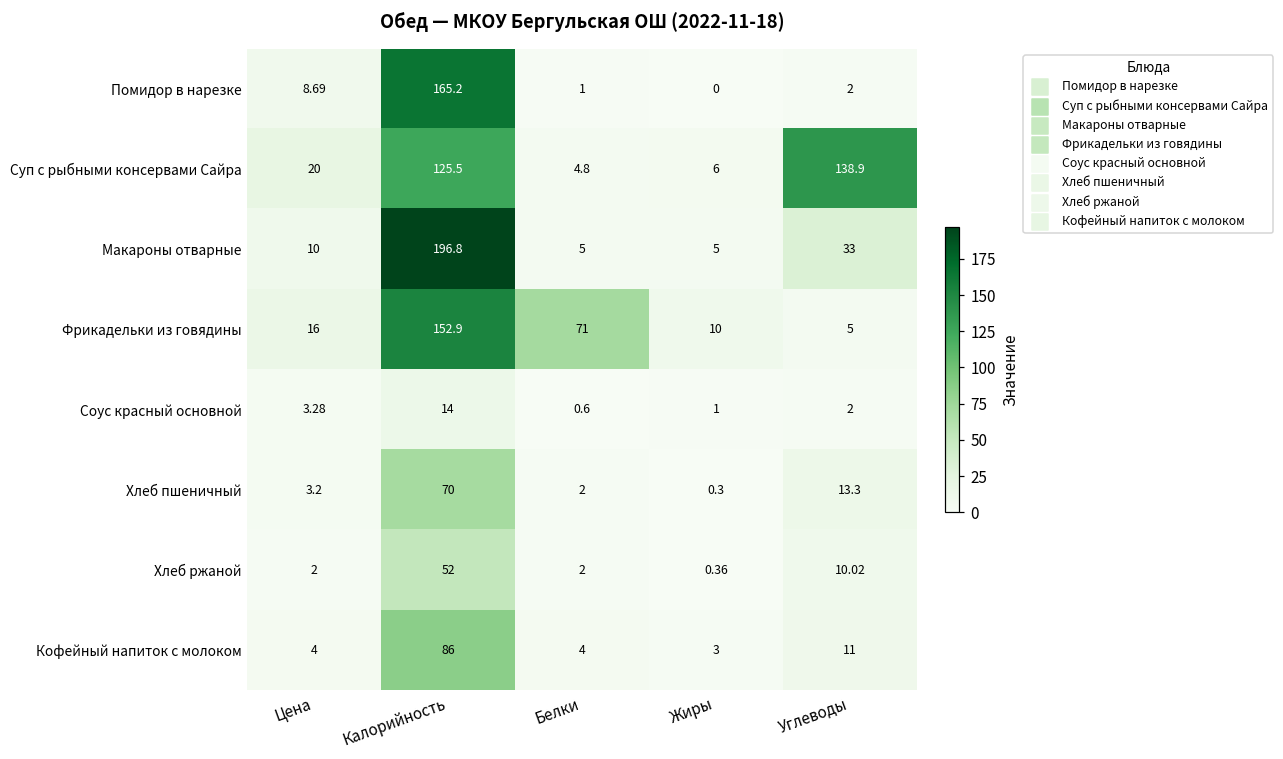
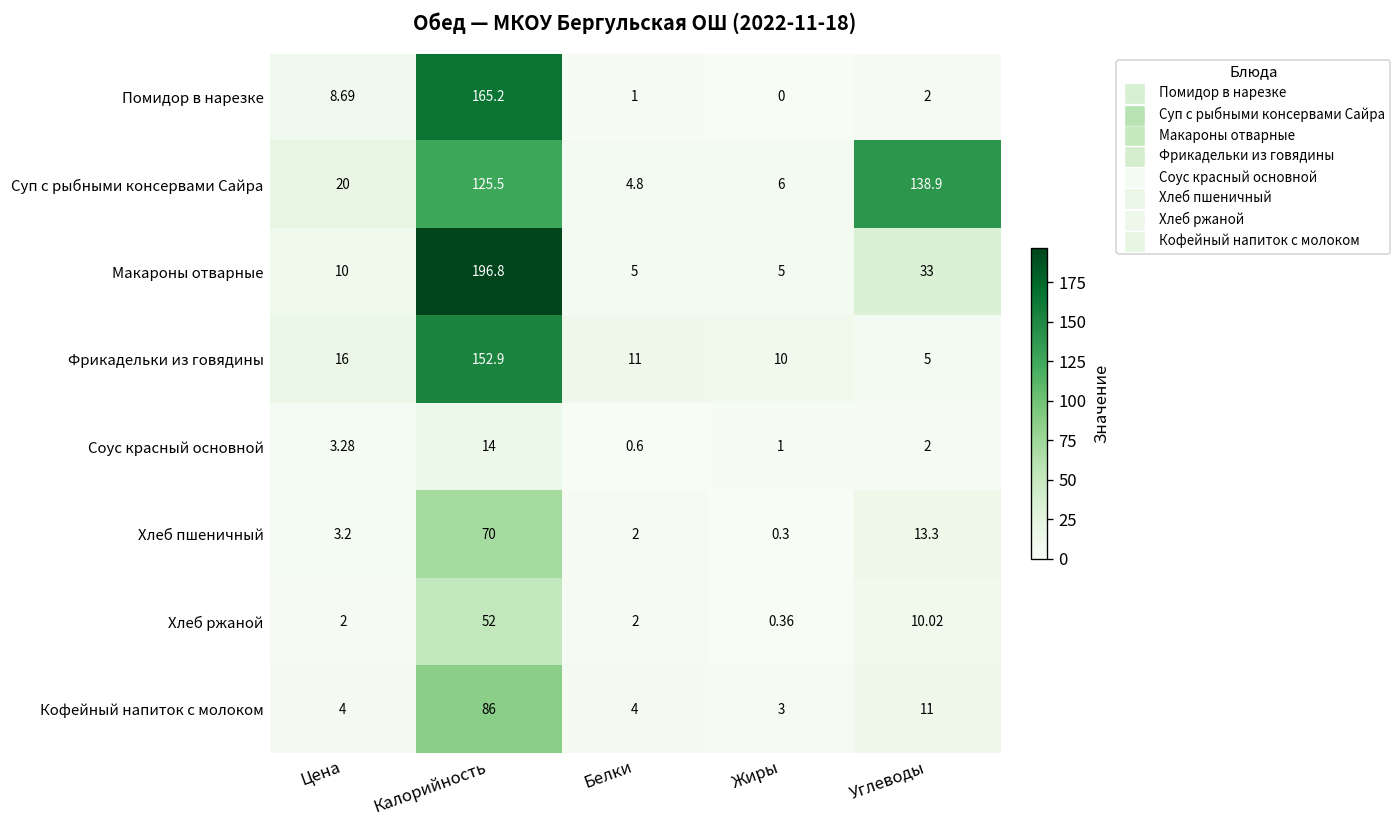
Фрикадельки из говядины, Белки: 71 -> 11
